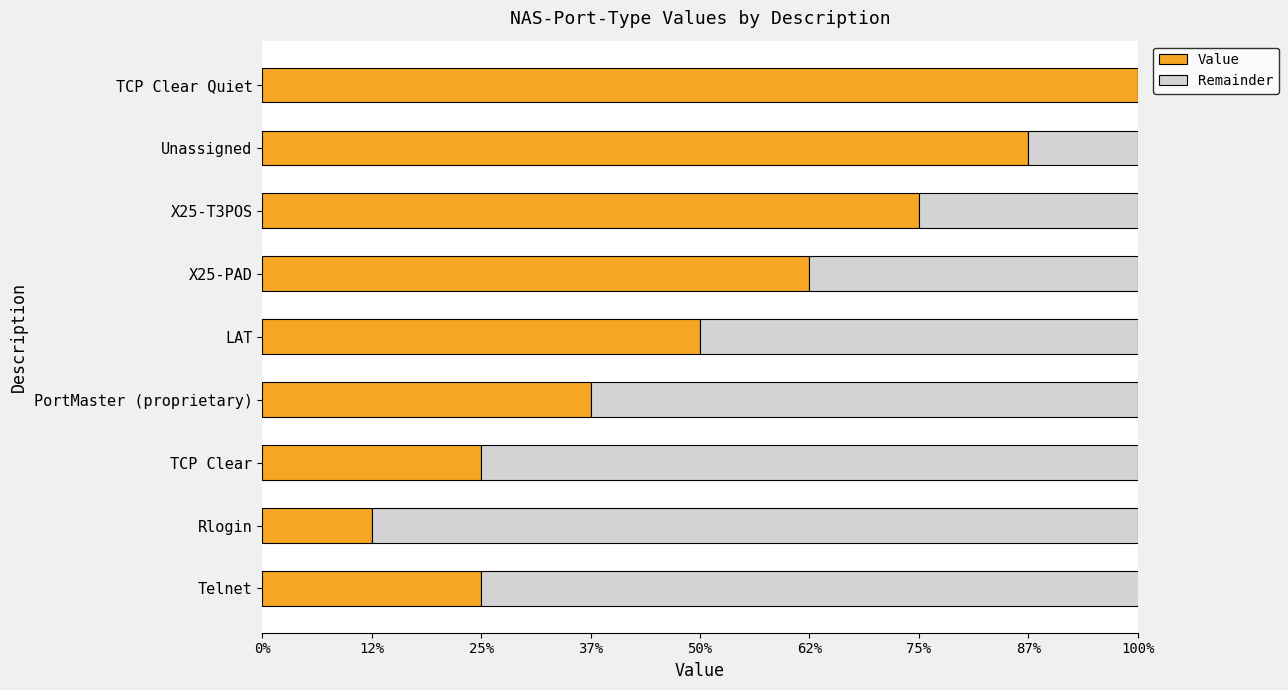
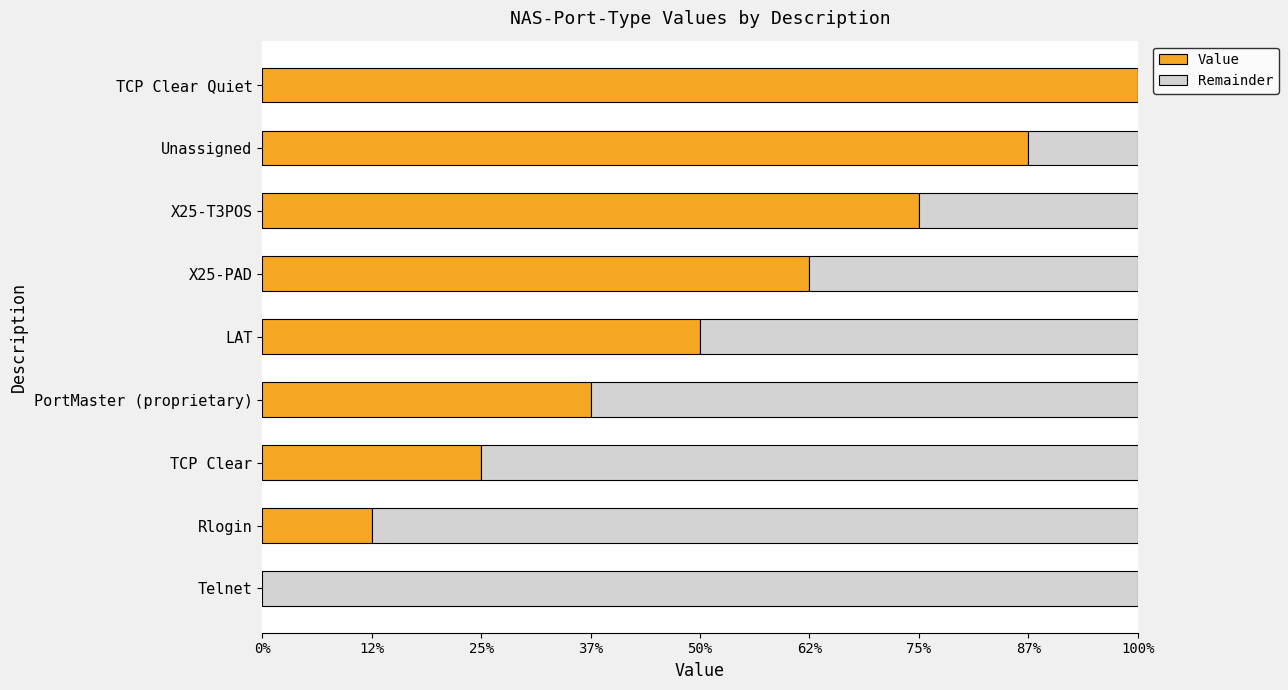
Value, Telnet: 25% -> 0%
